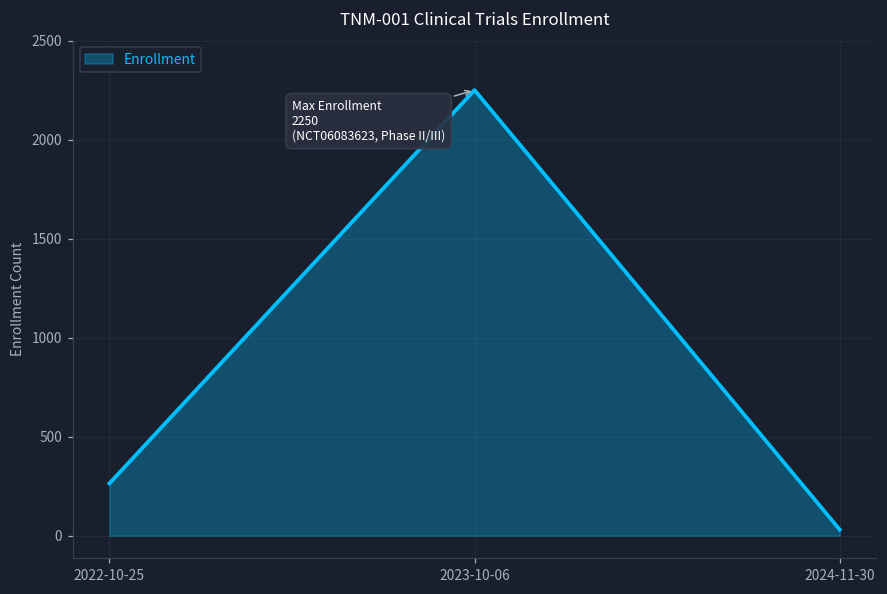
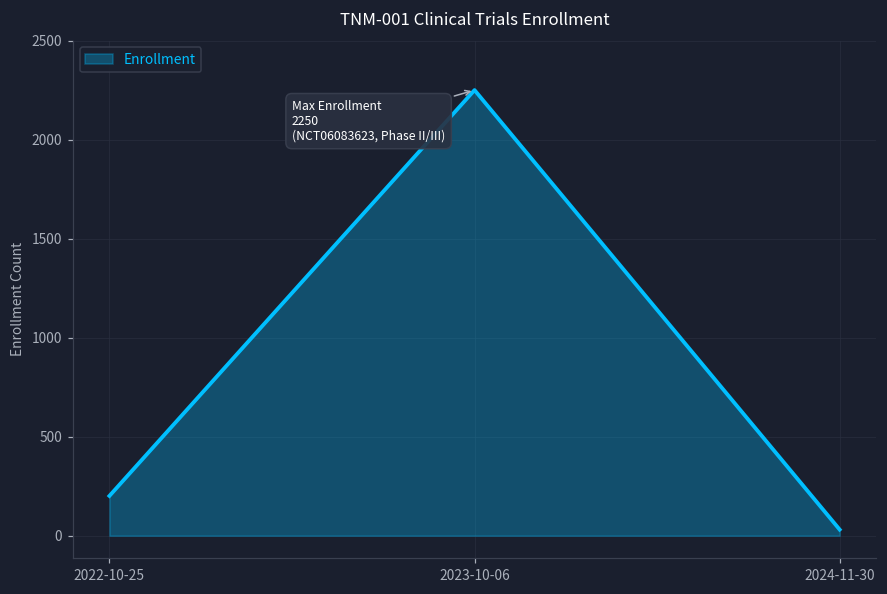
2022-10-25: 260 -> 200
